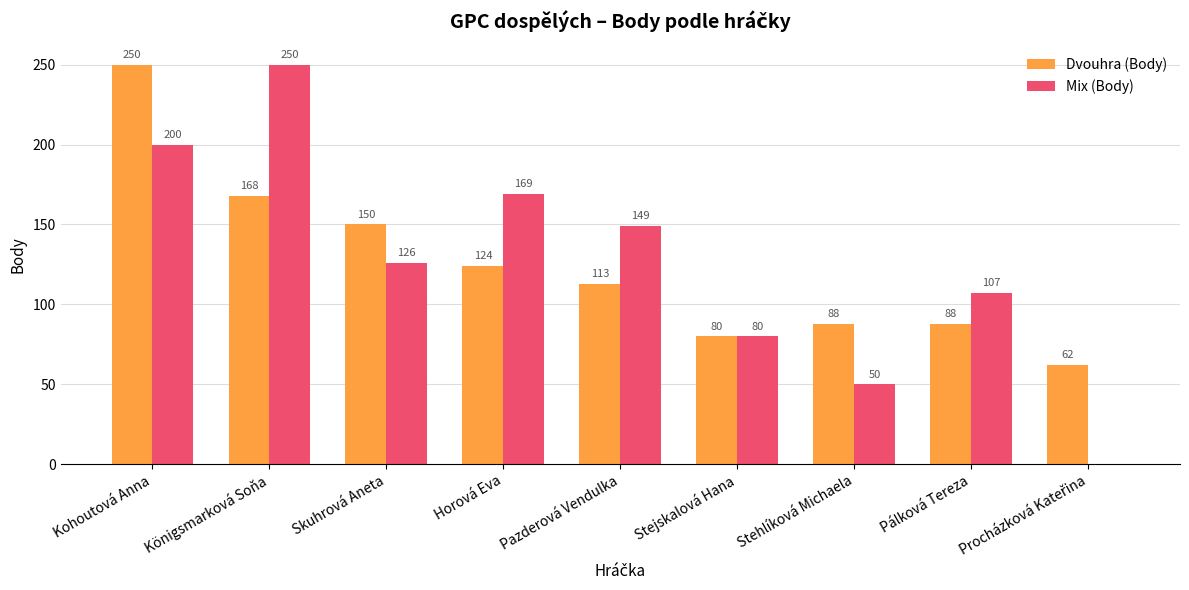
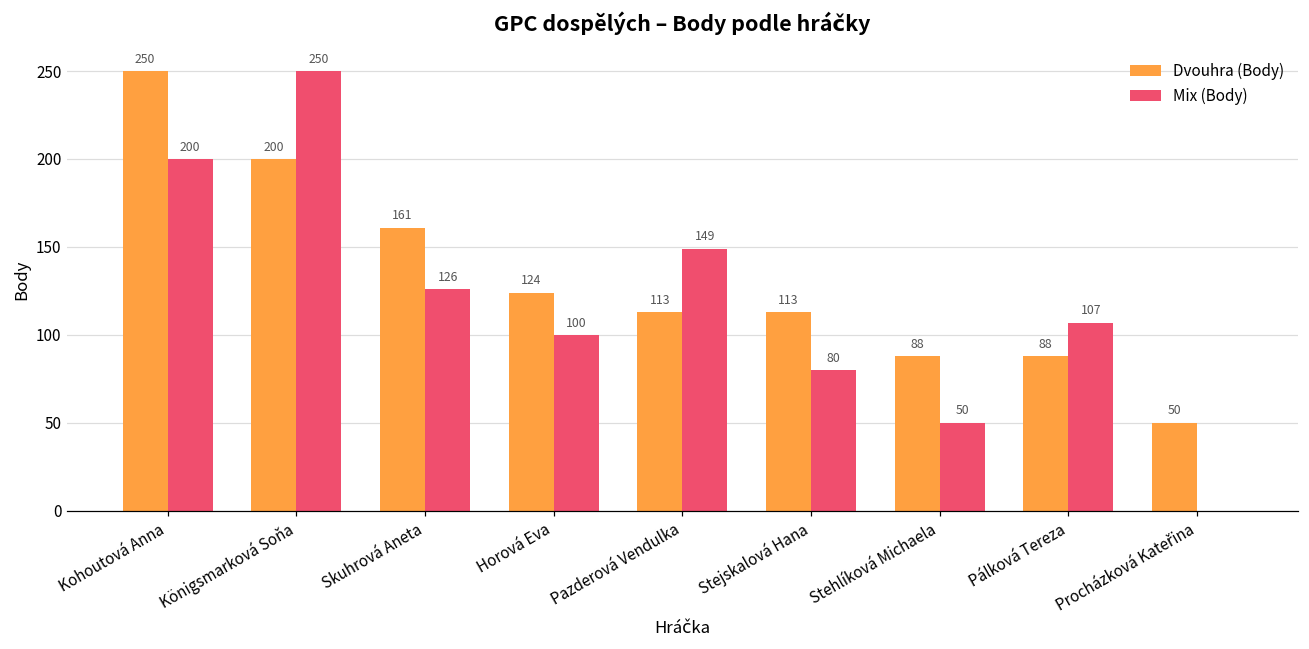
Dvouhra (Body), Königsmarková Soňa: 168 -> 200
Dvouhra (Body), Skuhrová Aneta: 150 -> 161
Mix (Body), Horová Eva: 169 -> 100
Dvouhra (Body), Stejskalová Hana: 80 -> 113
Dvouhra (Body), Procházková Kateřina: 62 -> 50
